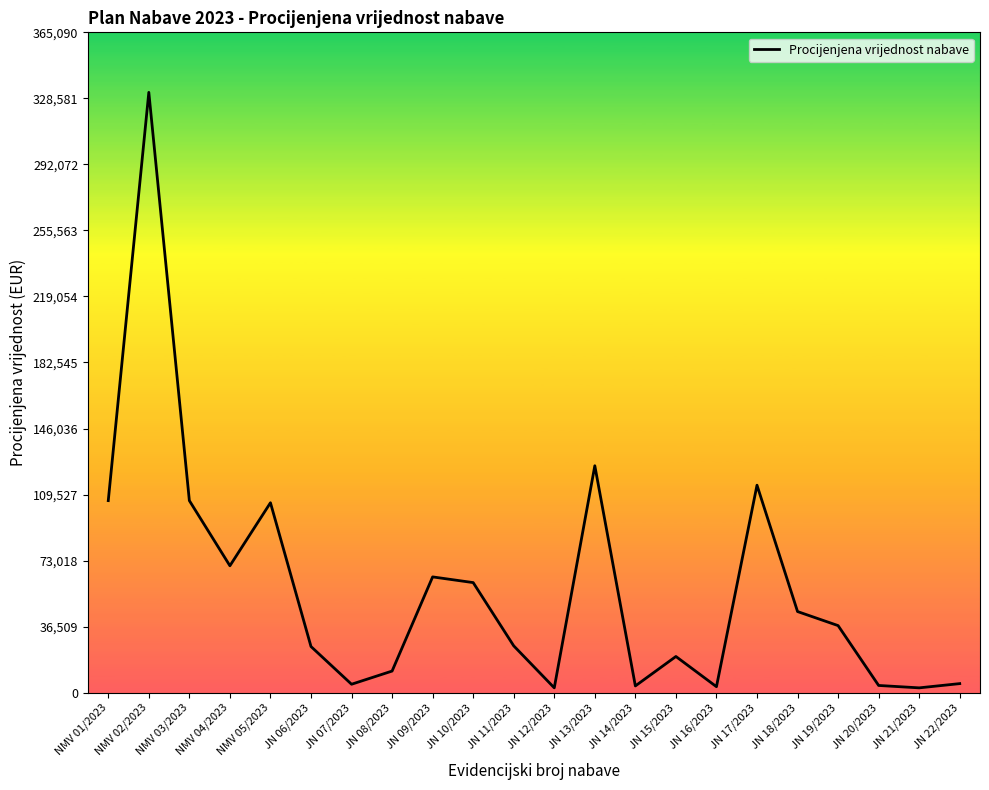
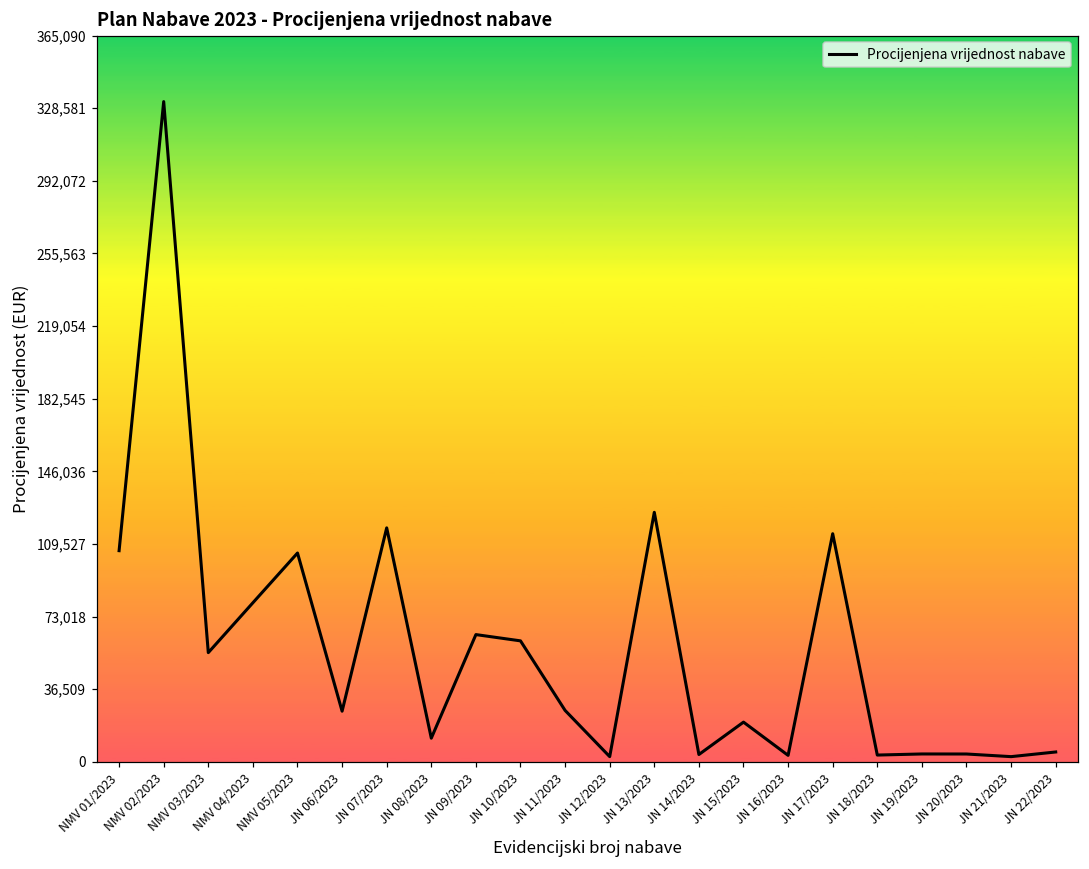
NMV 03/2023: 106,000 -> 55,000
NMV 04/2023: 70,000 -> 80,000
JN 07/2023: 5,000 -> 118,000
JN 18/2023: 45,000 -> 3,000
JN 19/2023: 37,000 -> 4,000
